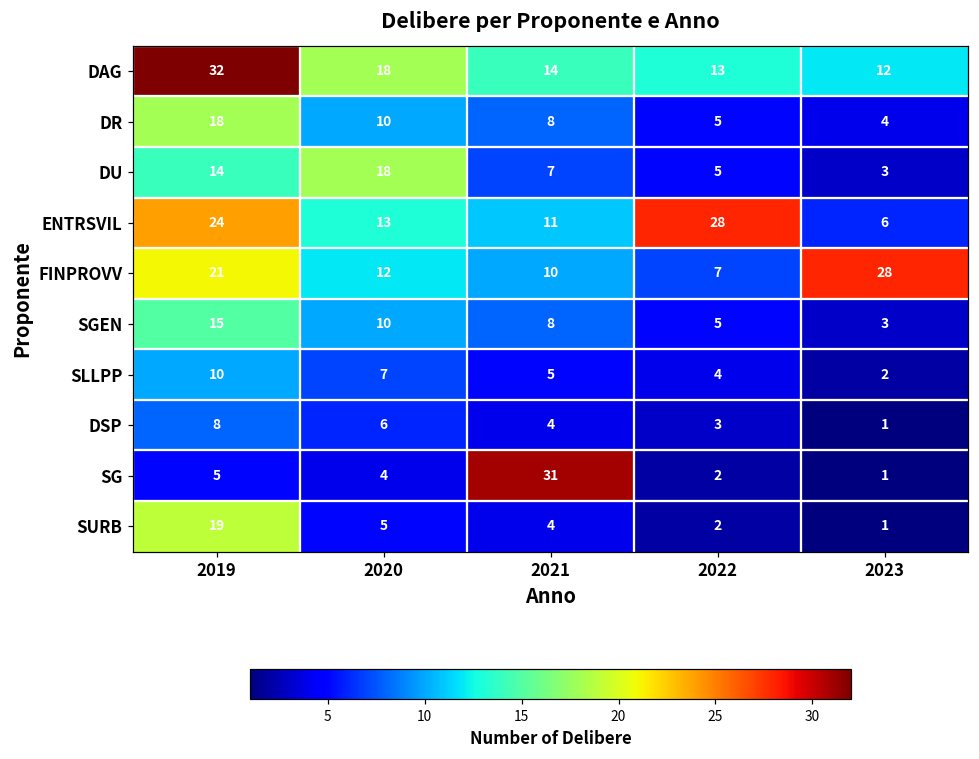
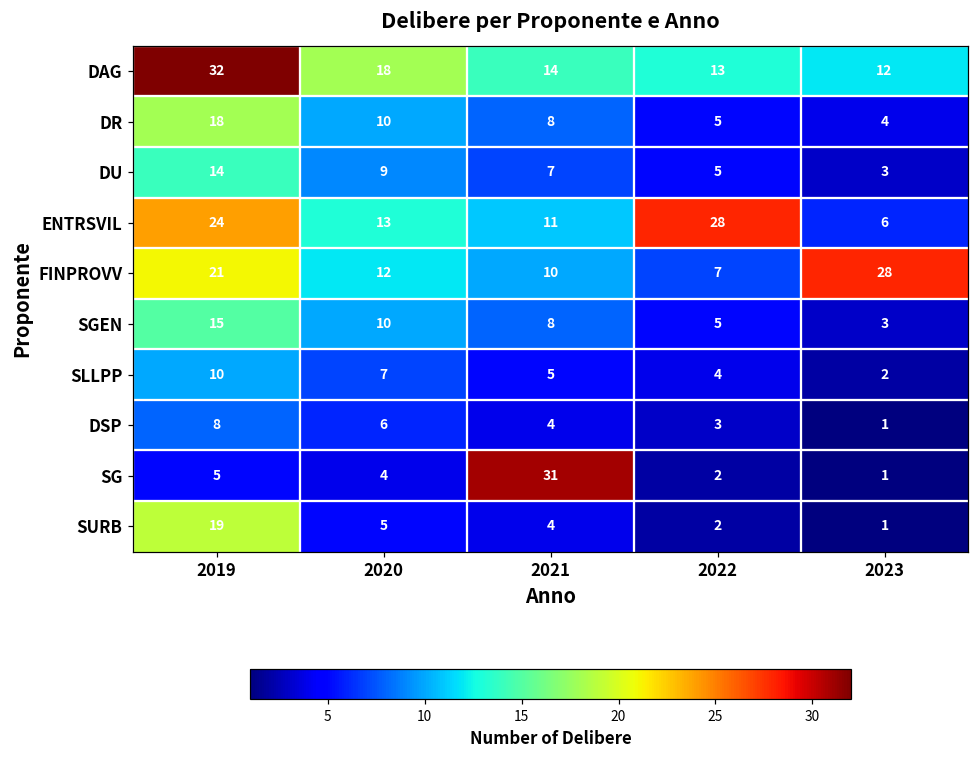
DU, 2020: 18 -> 9
